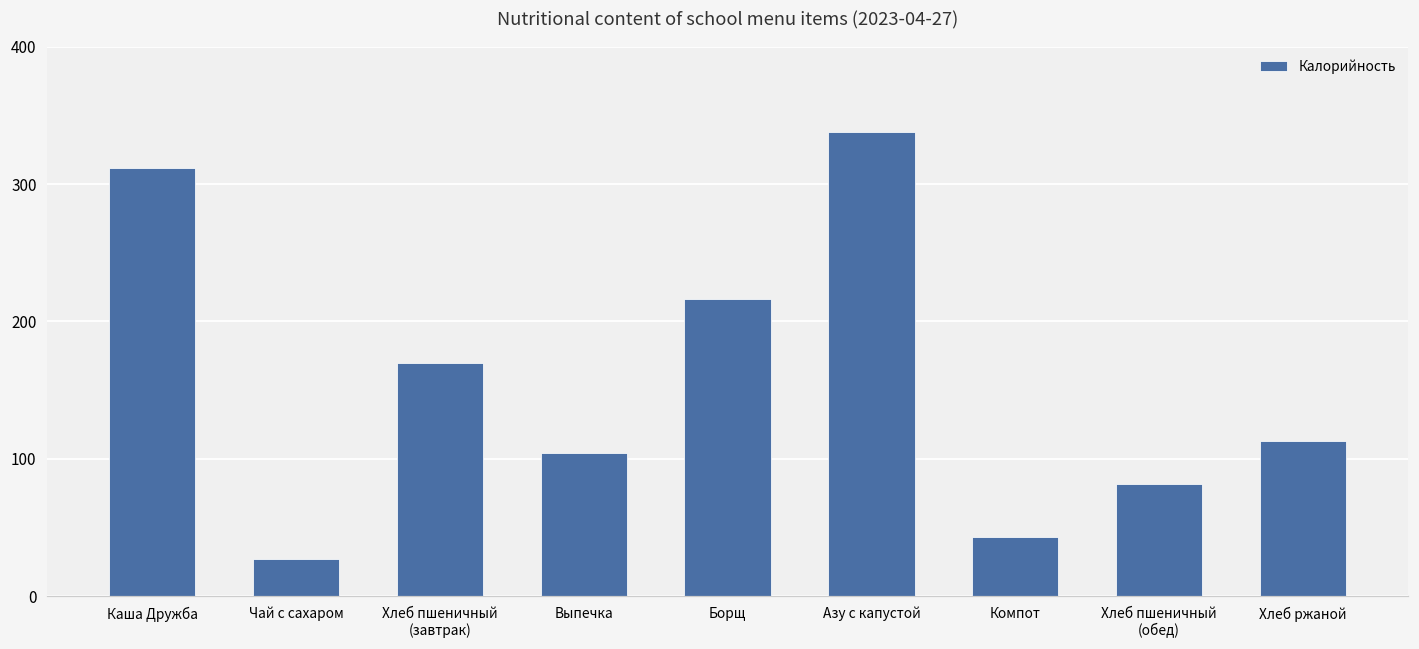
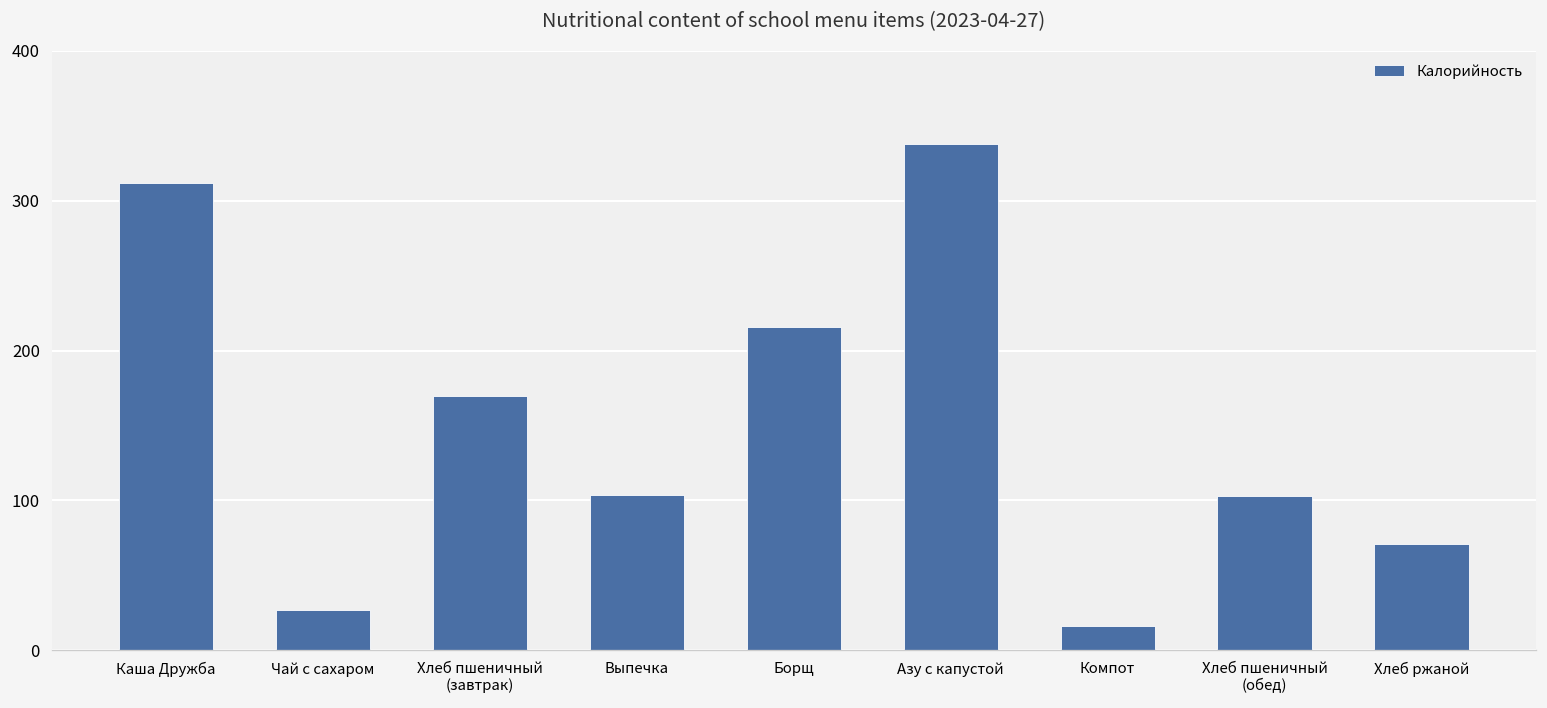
Компот: 43 -> 16
Хлеб пшеничный (обед): 82 -> 103
Хлеб ржаной: 113 -> 71
